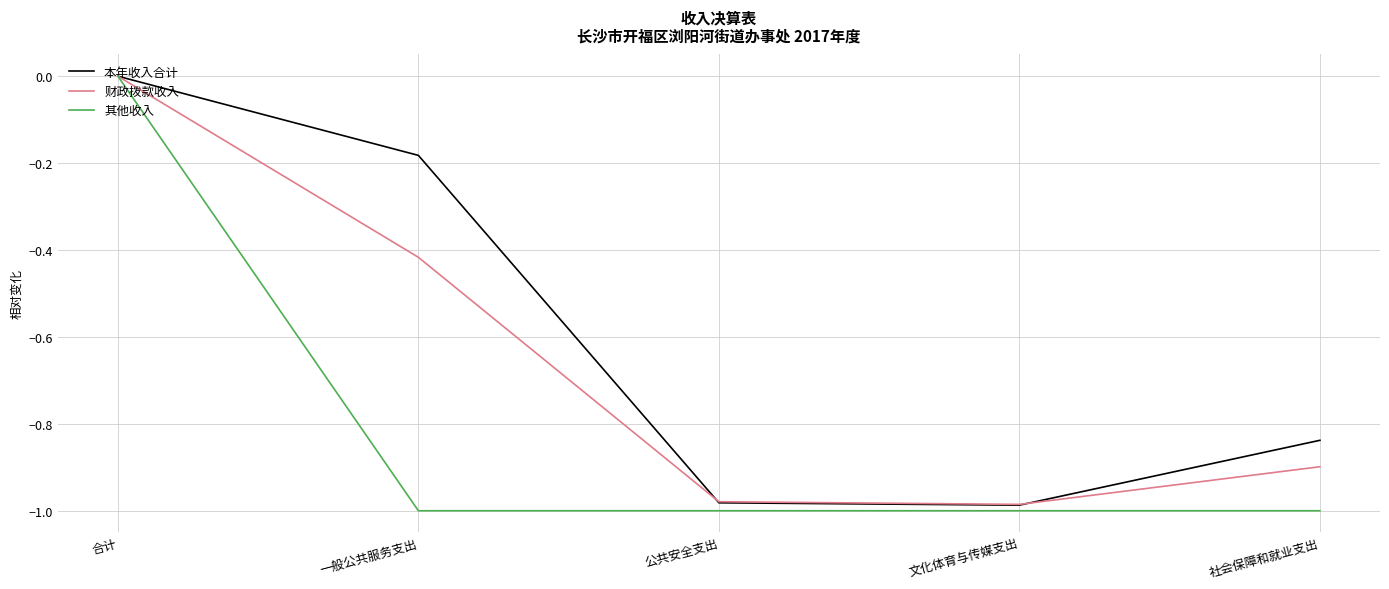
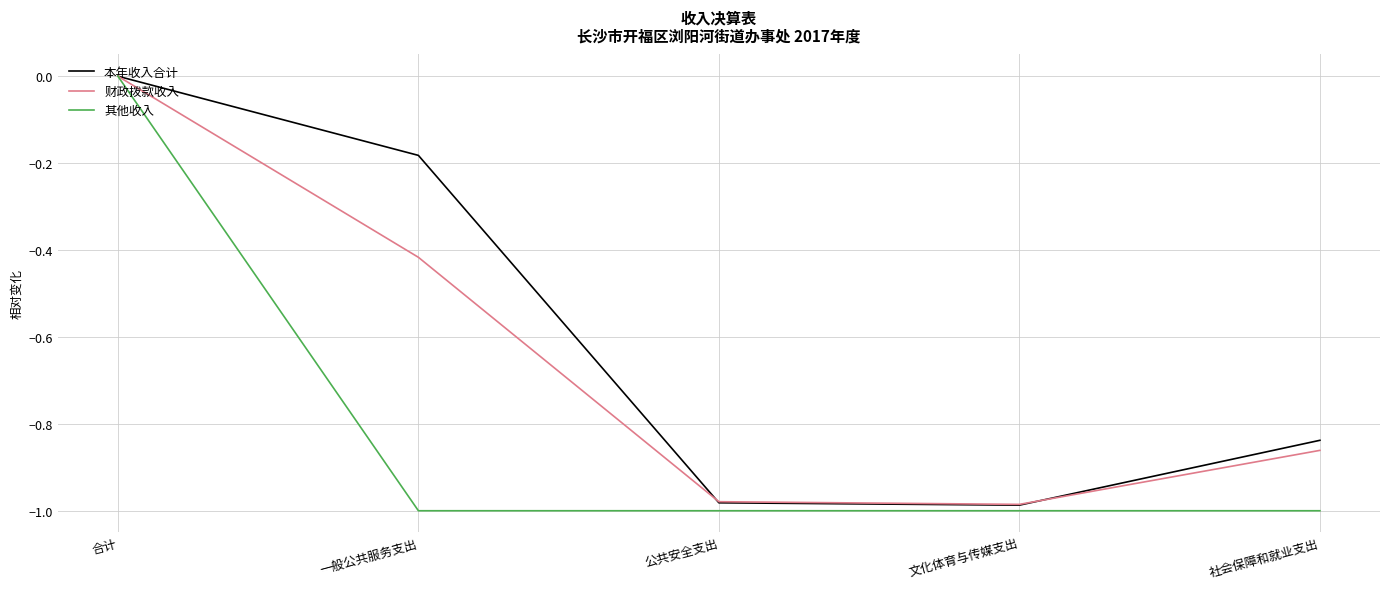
财政拨款收入, 社会保障和就业支出: -0.90 -> -0.86
